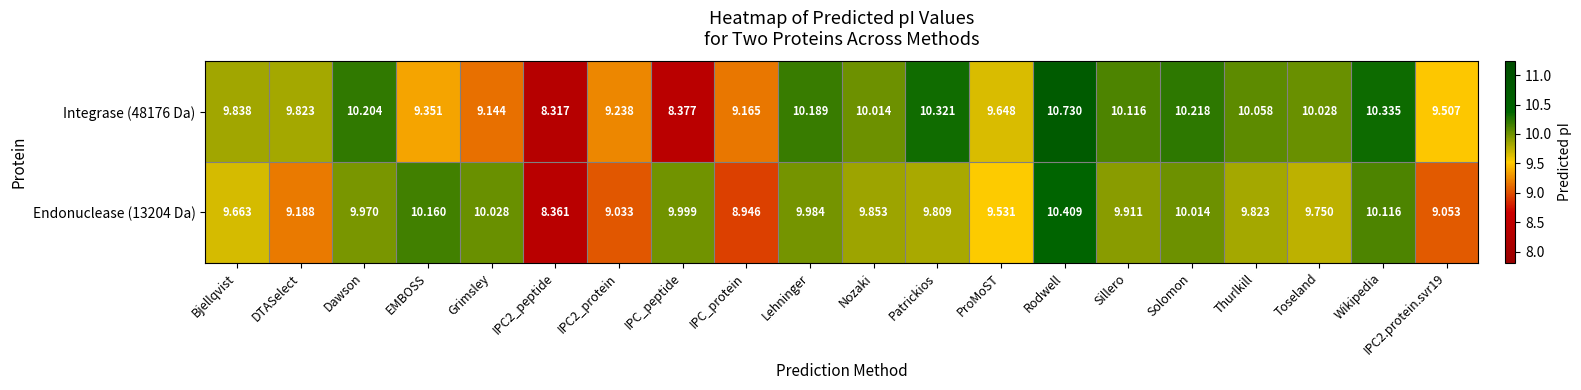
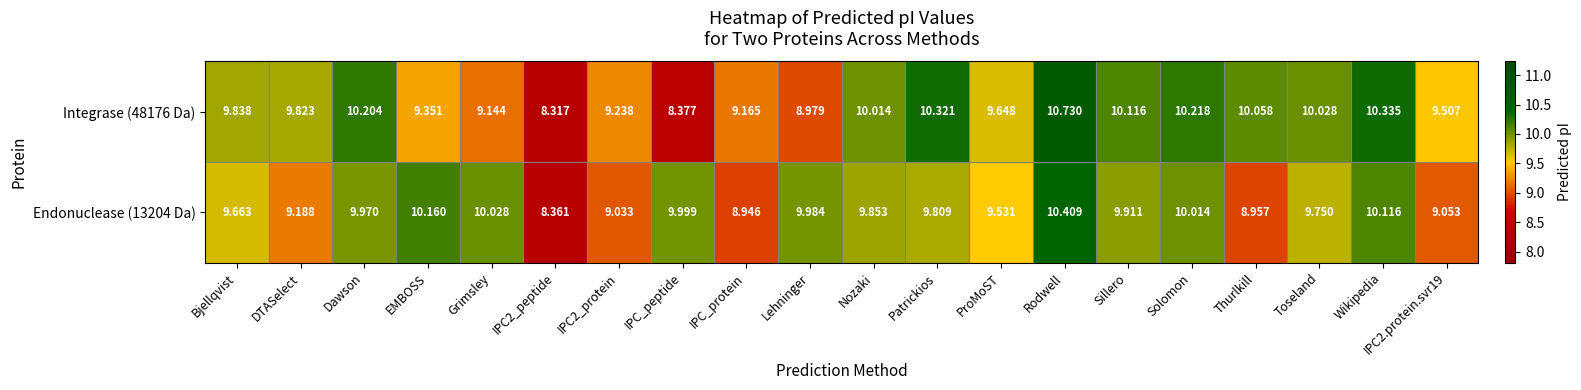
Integrase (48176 Da), Lehninger: 10.189 -> 8.979
Endonuclease (13204 Da), Thurlkill: 9.823 -> 8.957
